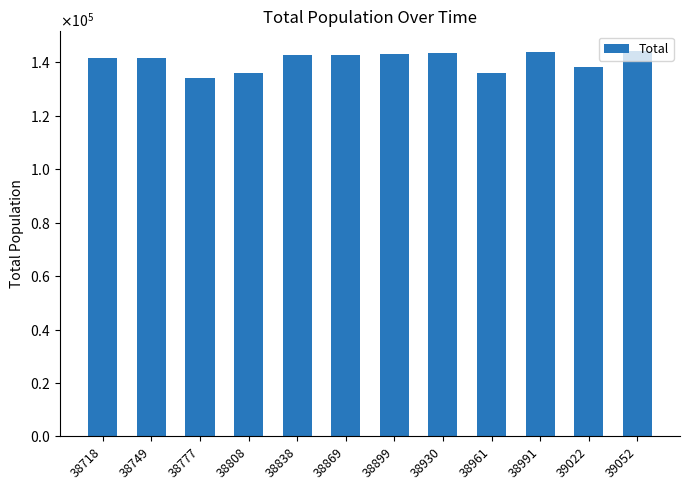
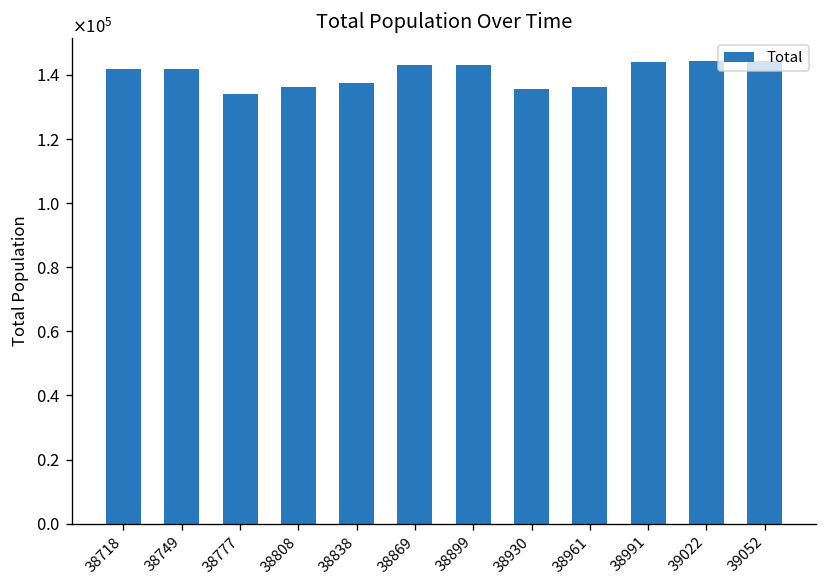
38838: 143000 -> 137000
38930: 143000 -> 136000
39022: 138000 -> 144000
